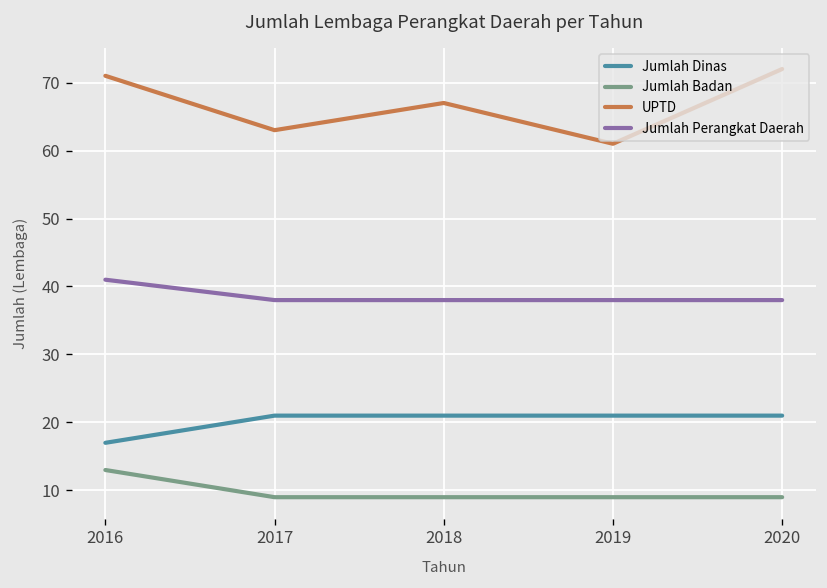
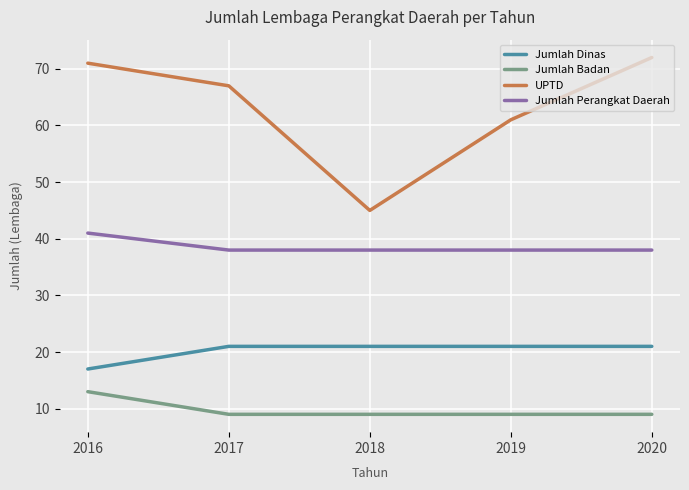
UPTD, 2017: 63 -> 67
UPTD, 2018: 67 -> 45
